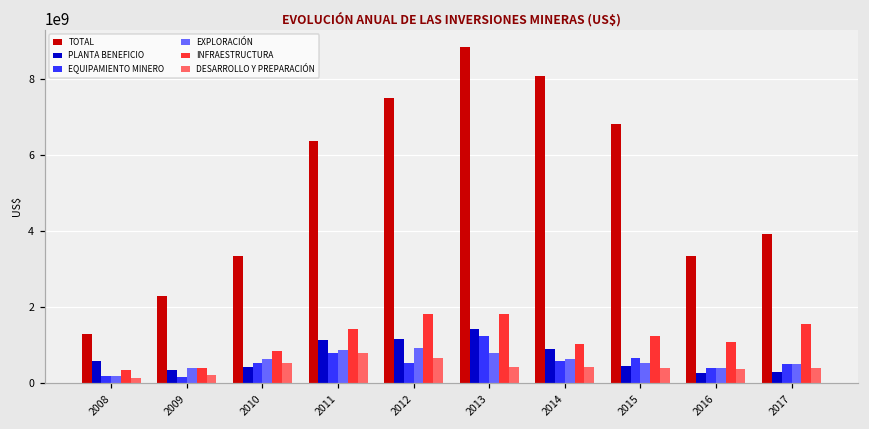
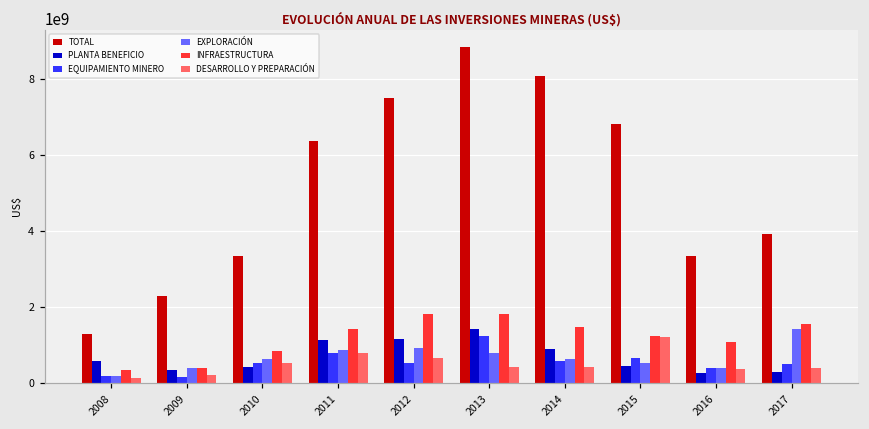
INFRAESTRUCTURA, 2014: 1000000000 -> 1500000000
DESARROLLO Y PREPARACIÓN, 2015: 400000000 -> 1200000000
EXPLORACIÓN, 2017: 500000000 -> 1400000000
